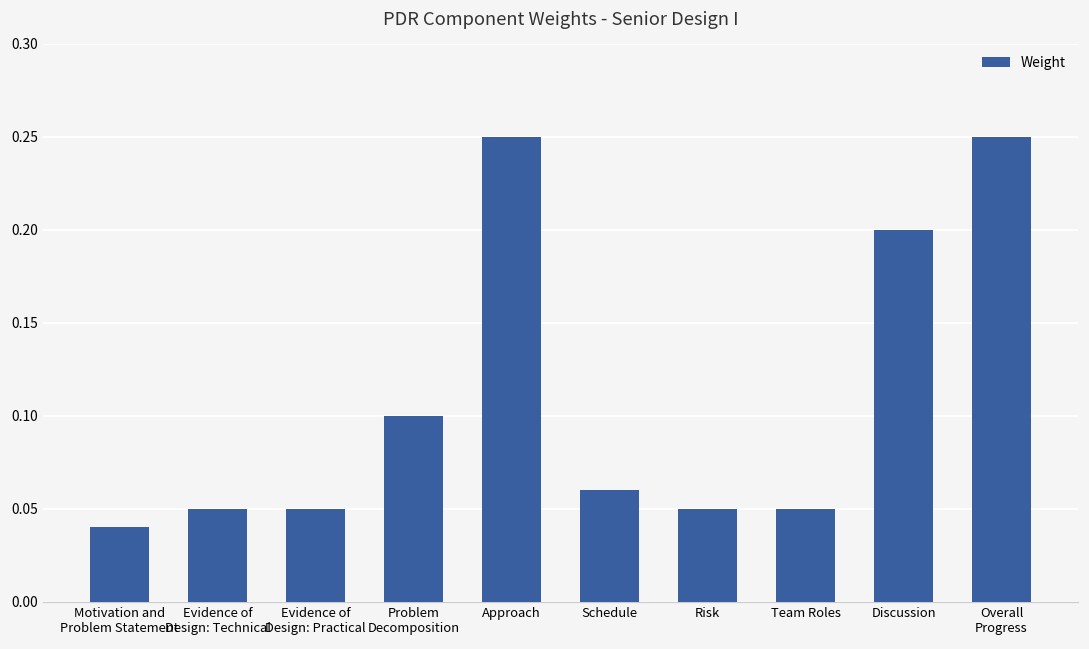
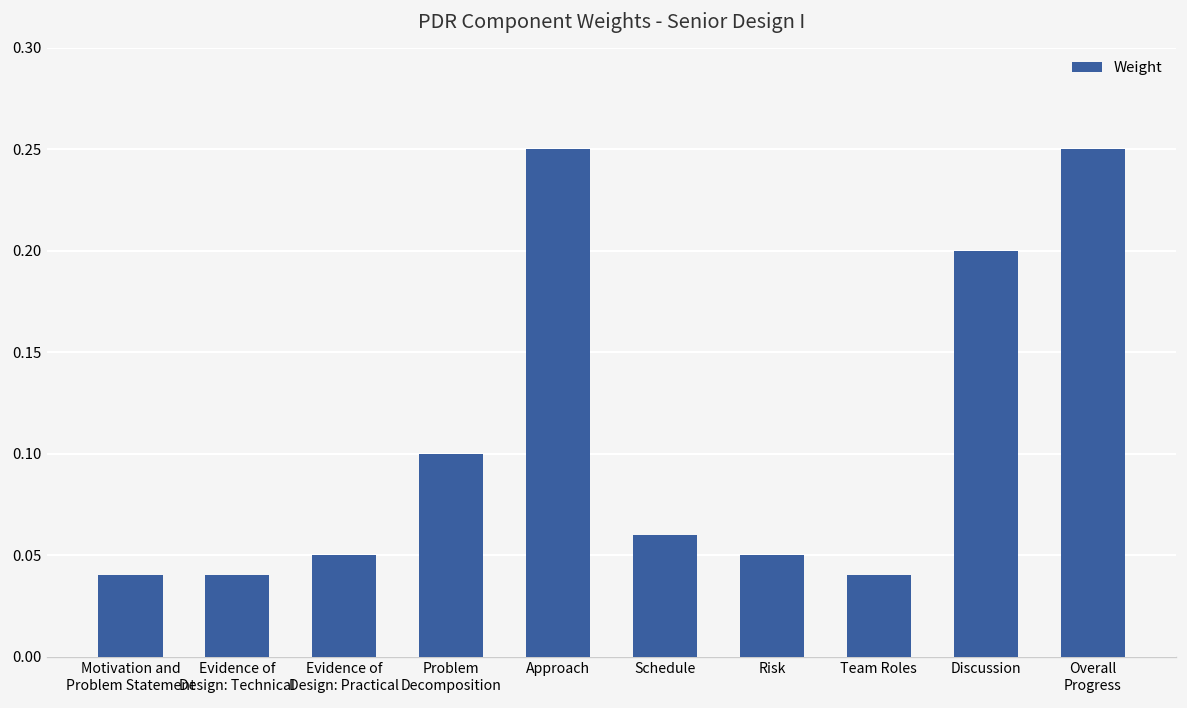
Evidence of Design: Technical: 0.05 -> 0.04
Team Roles: 0.05 -> 0.04
